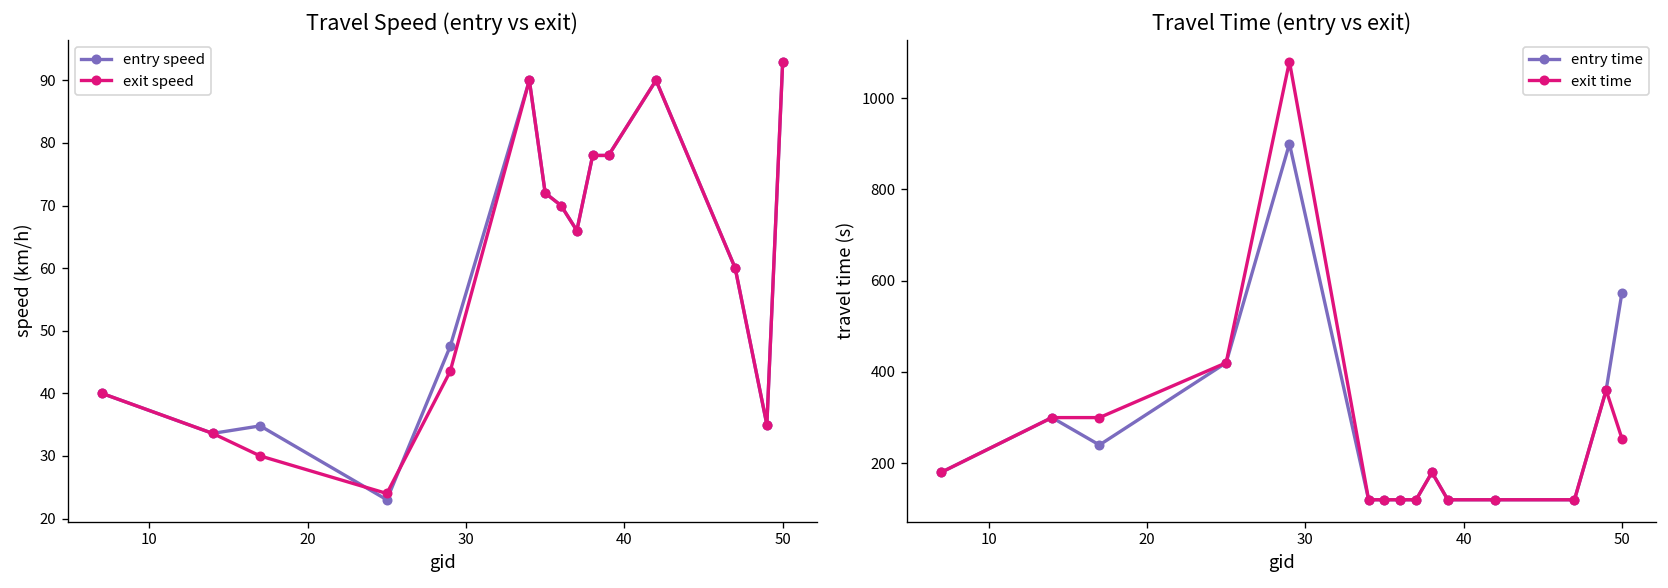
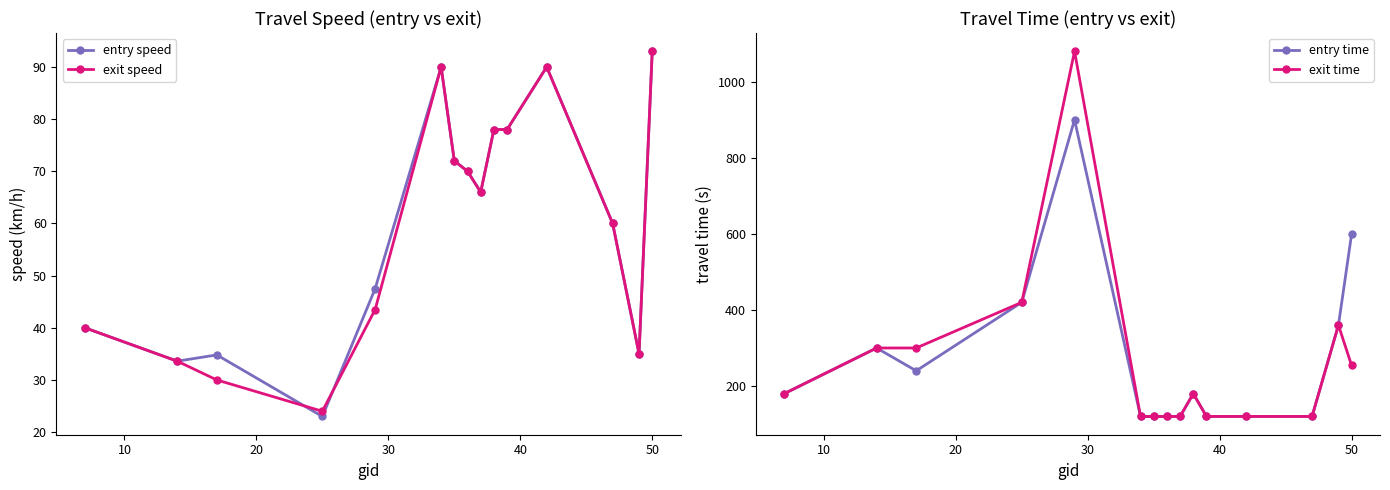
Travel Time (entry vs exit), entry time, 50: 570 -> 600
